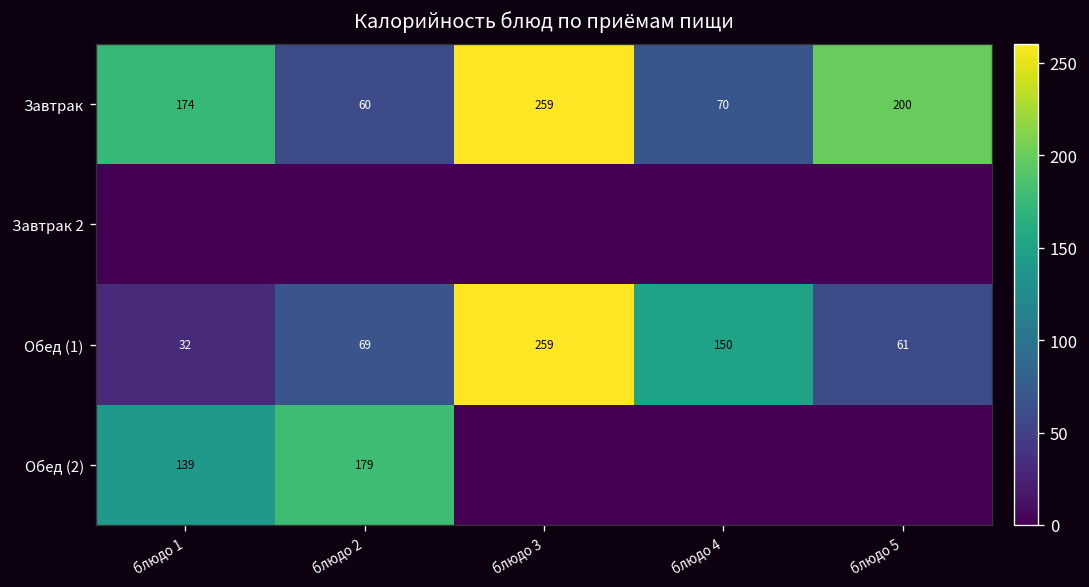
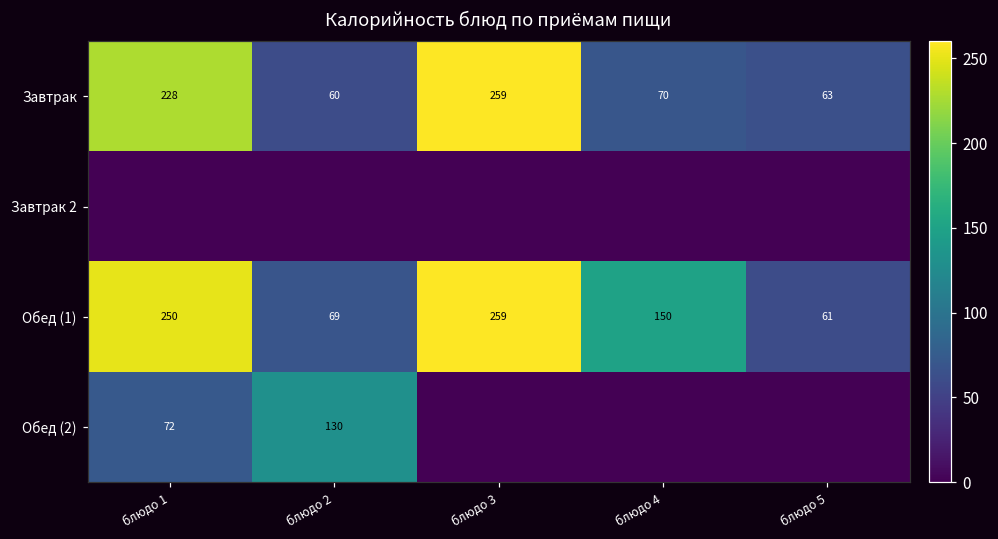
Завтрак, блюдо 1: 174 -> 228
Завтрак, блюдо 5: 200 -> 63
Обед (1), блюдо 1: 32 -> 250
Обед (2), блюдо 1: 139 -> 72
Обед (2), блюдо 2: 179 -> 130
